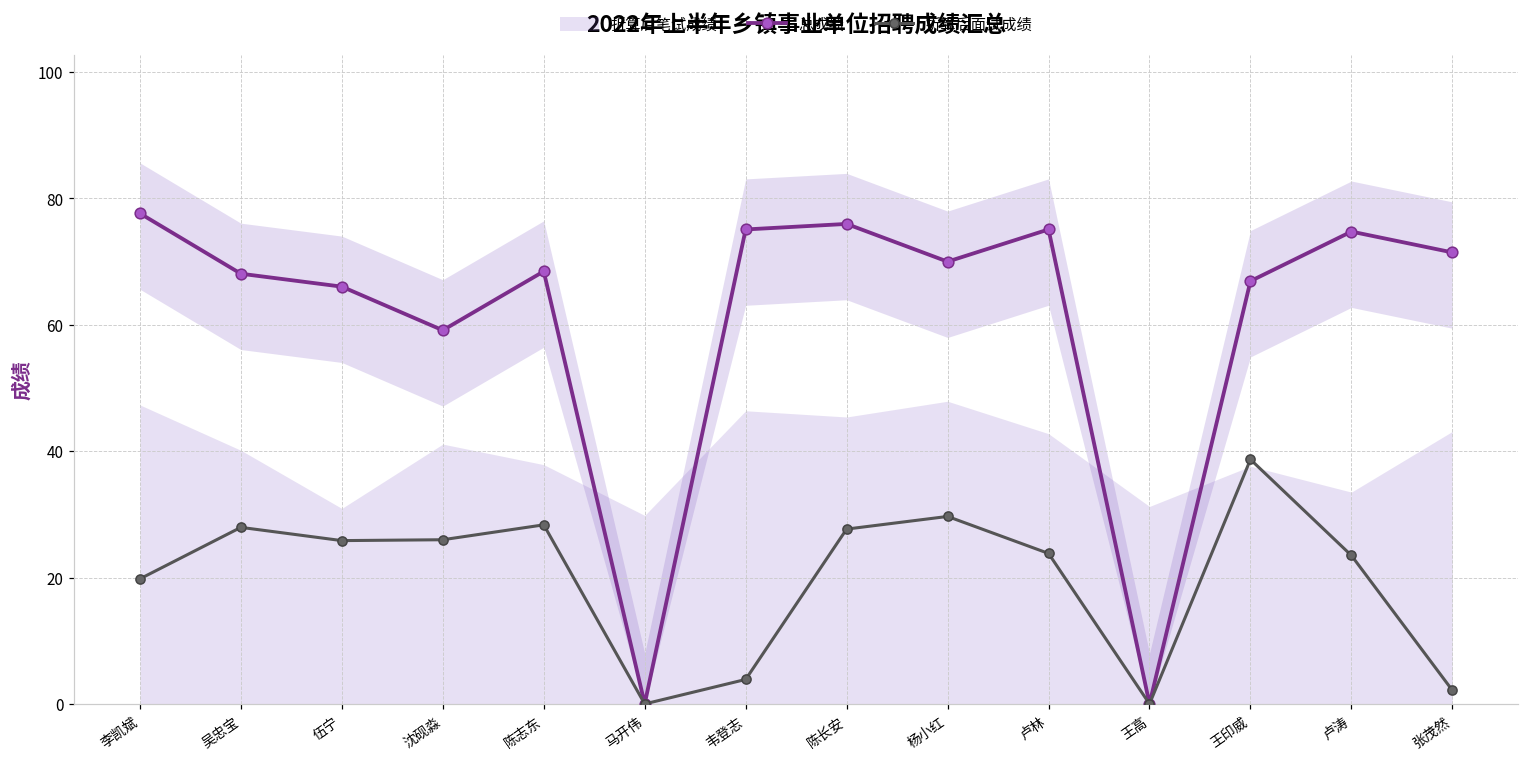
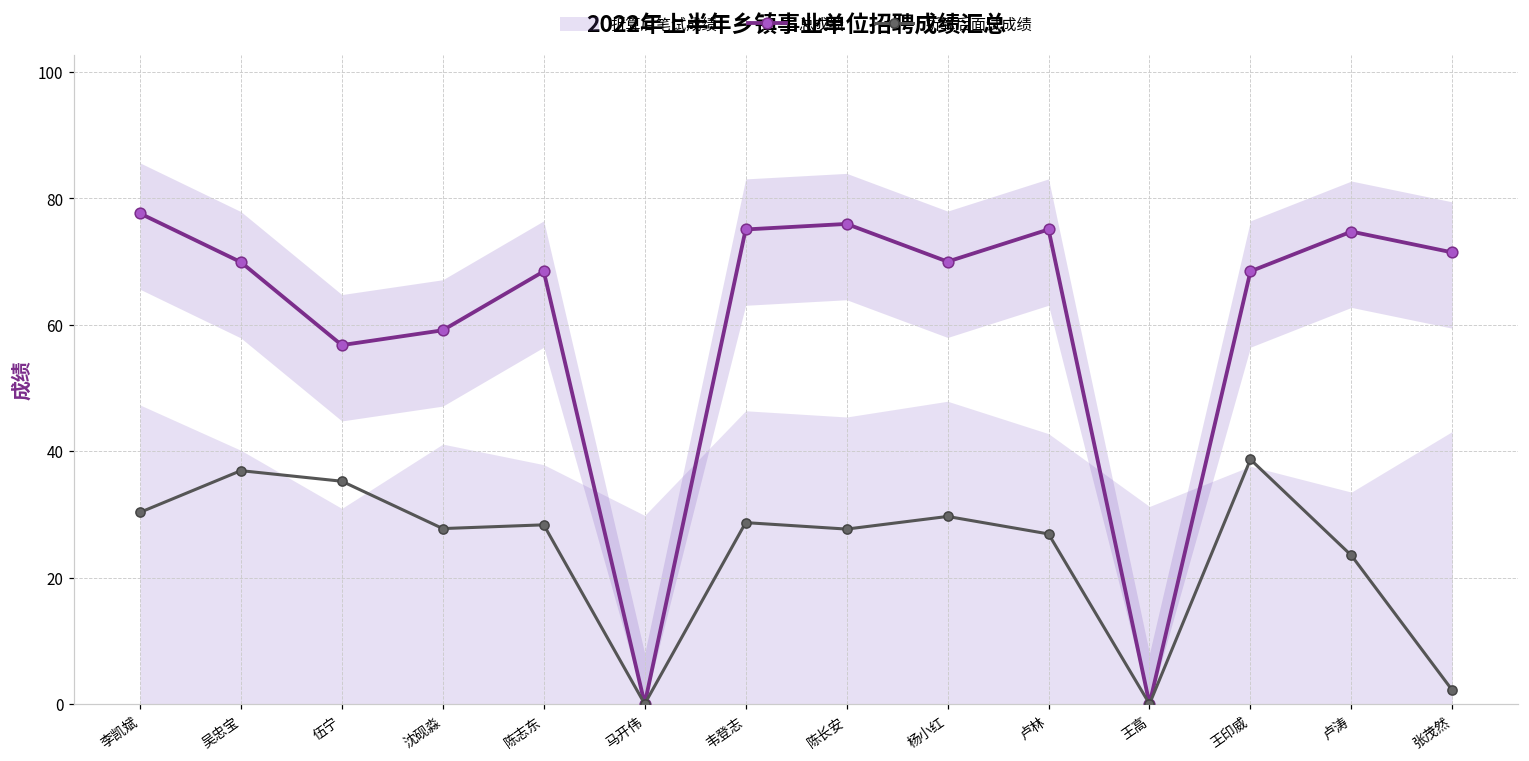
折算后面试成绩, 李凯斌: 20 -> 30
总成绩, 吴忠宝: 68 -> 70
折算后面试成绩, 吴忠宝: 28 -> 37
总成绩, 伍宁: 66 -> 57
折算后面试成绩, 伍宁: 26 -> 35
折算后面试成绩, 沈砚淼: 26 -> 28
折算后面试成绩, 韦登志: 4 -> 29
折算后面试成绩, 卢林: 24 -> 27
总成绩, 王印威: 67 -> 68
